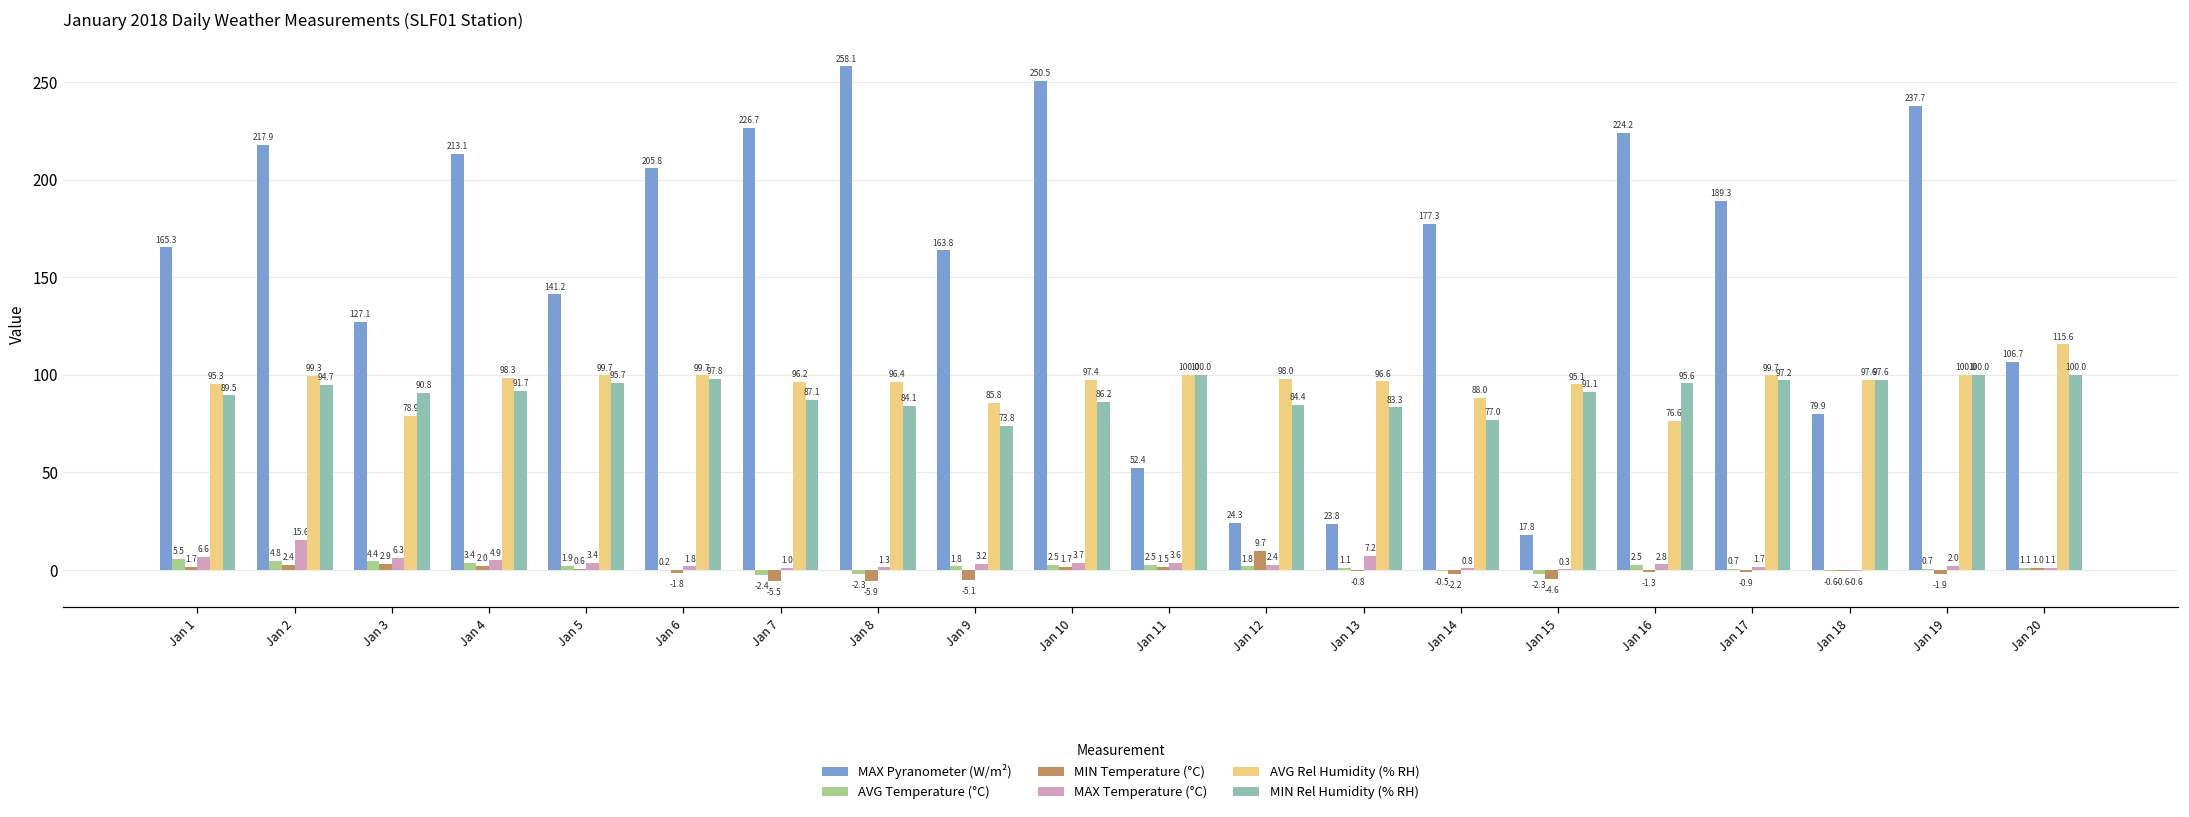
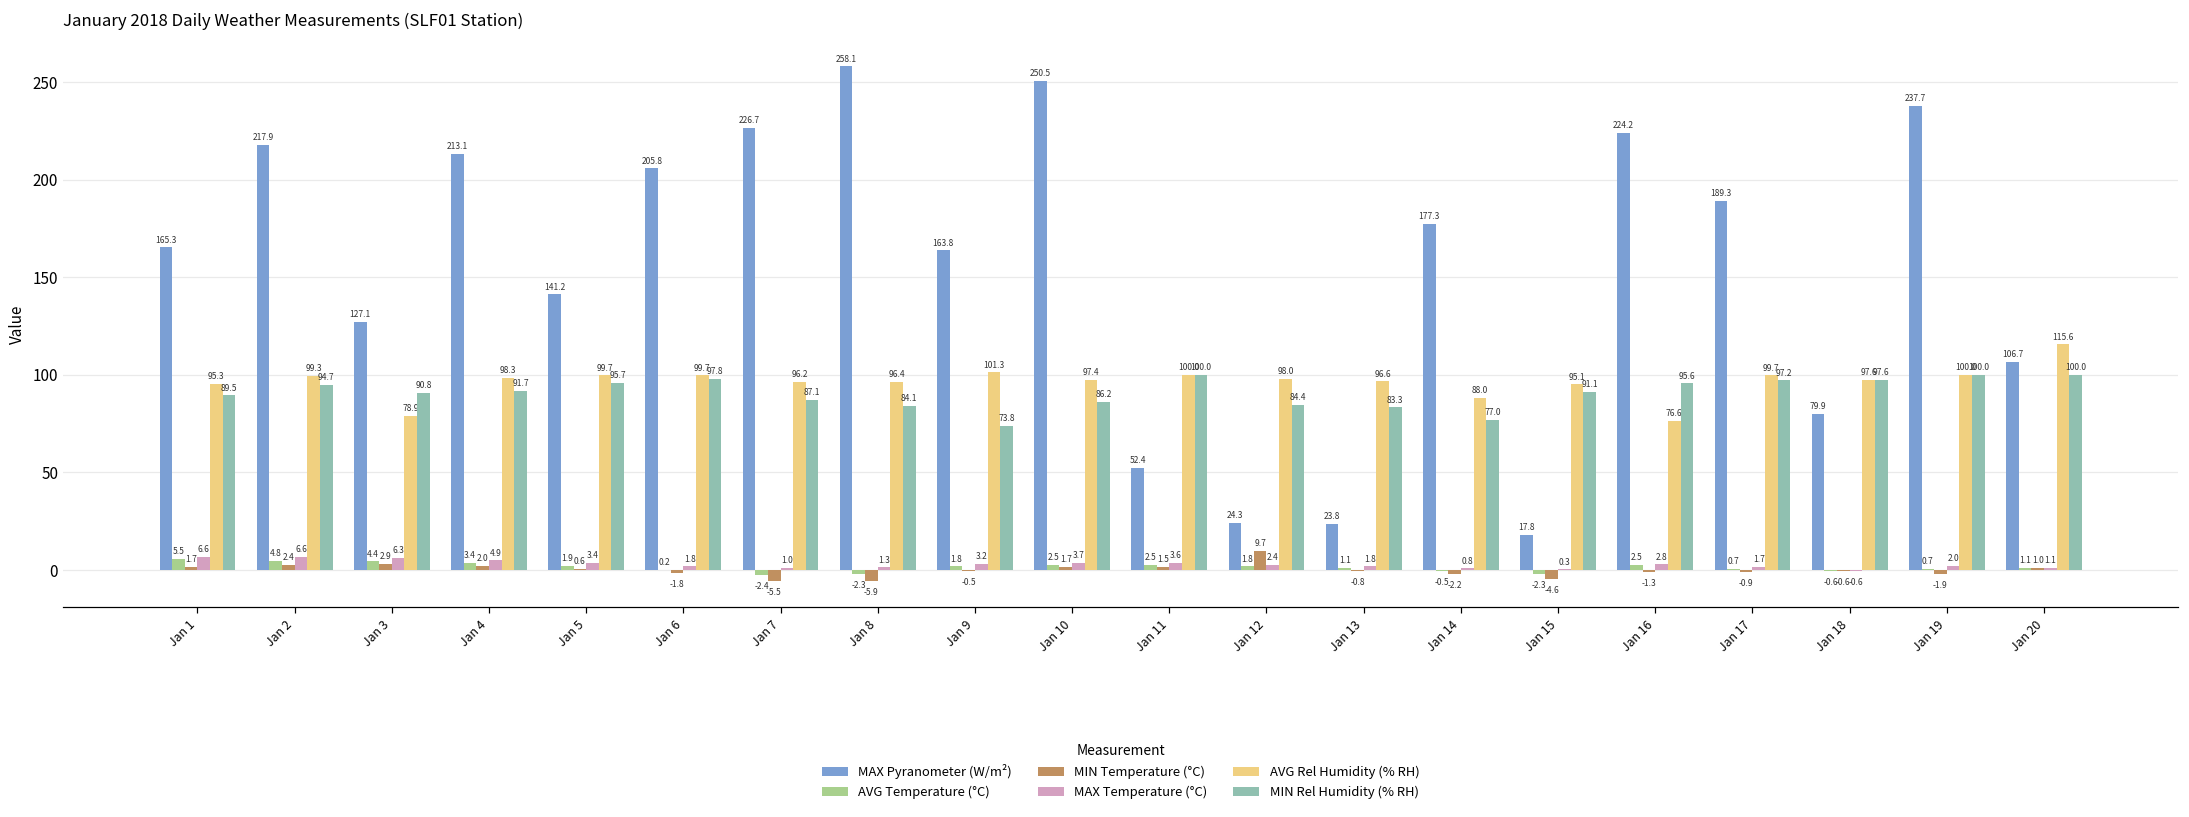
MAX Temperature (°C), Jan 2: 15.6 -> 6.6
MIN Temperature (°C), Jan 9: -5.1 -> -0.5
AVG Rel Humidity (% RH), Jan 9: 85.8 -> 101.3
MAX Temperature (°C), Jan 13: 7.2 -> 1.8
